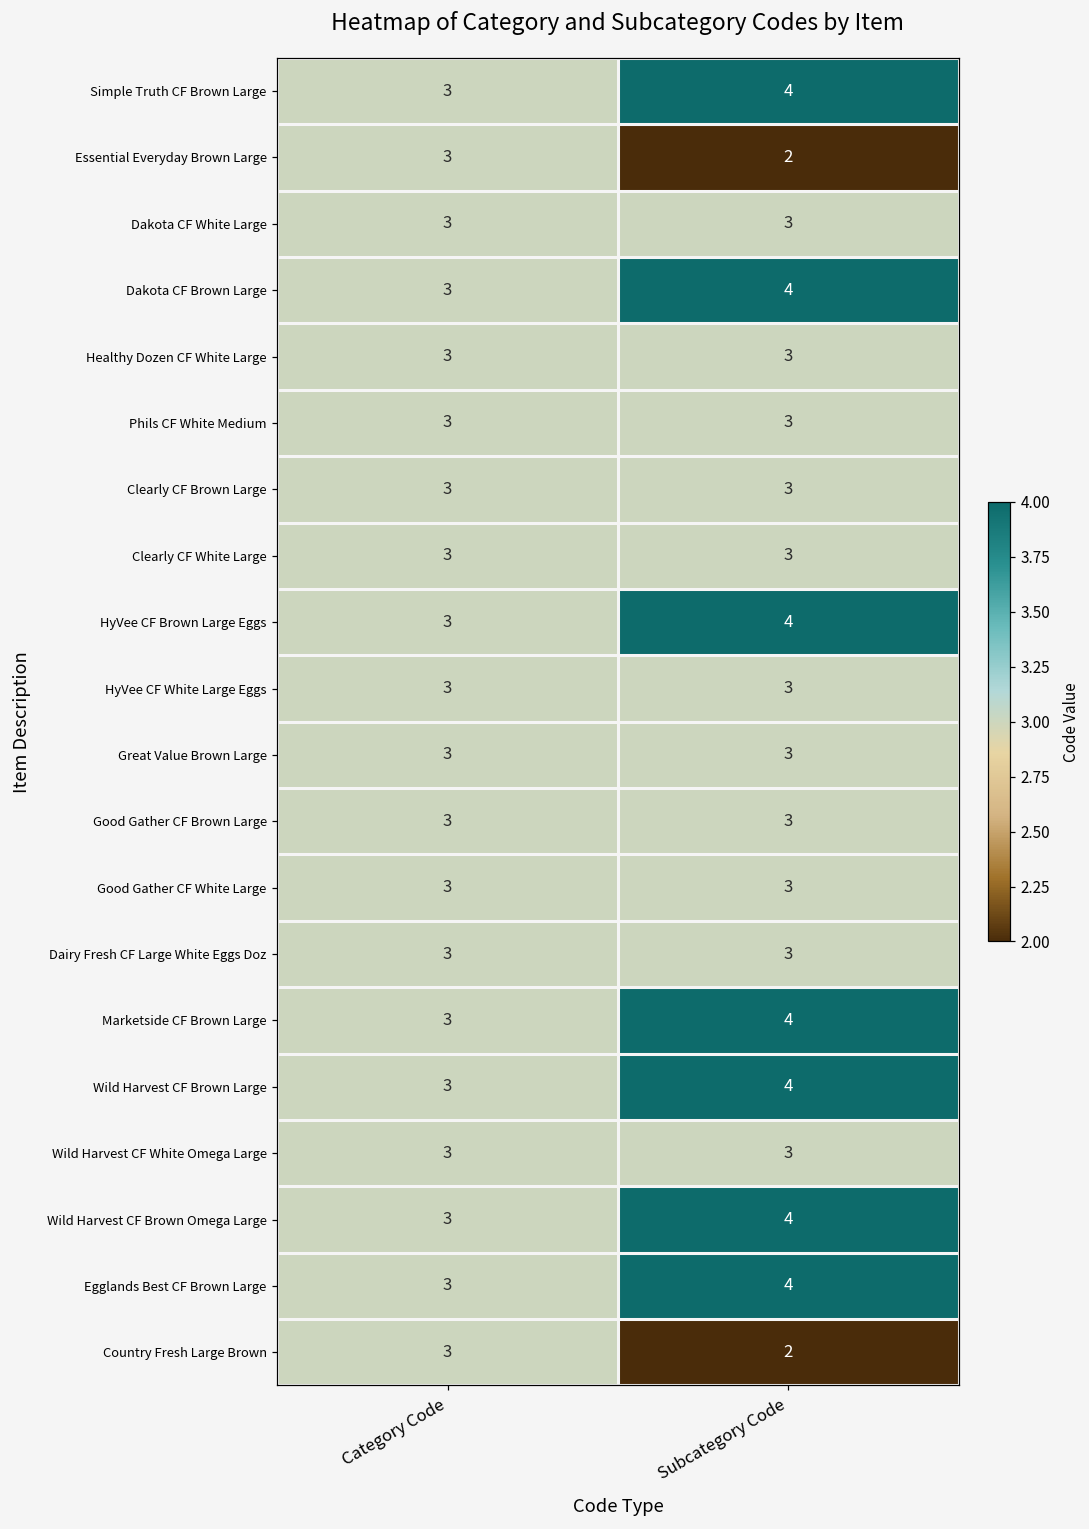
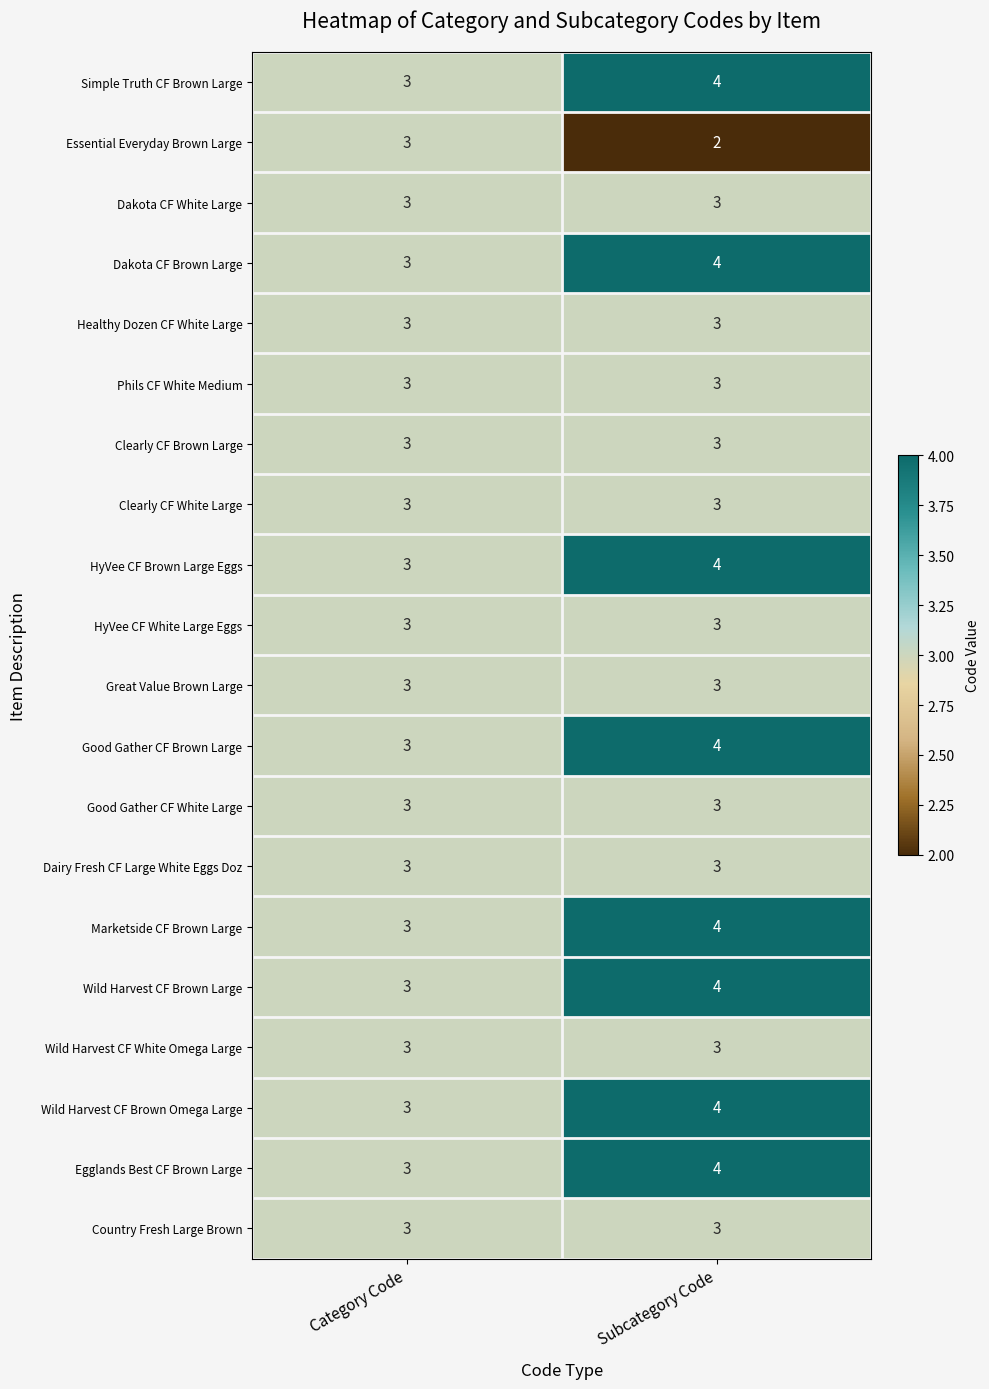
Good Gather CF Brown Large, Subcategory Code: 3 -> 4
Country Fresh Large Brown, Subcategory Code: 2 -> 3
